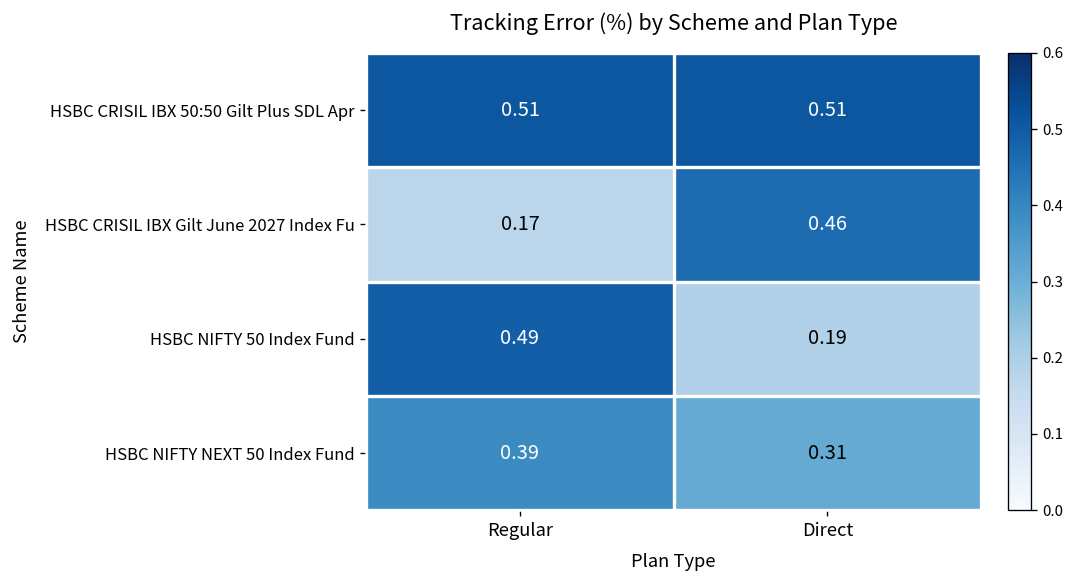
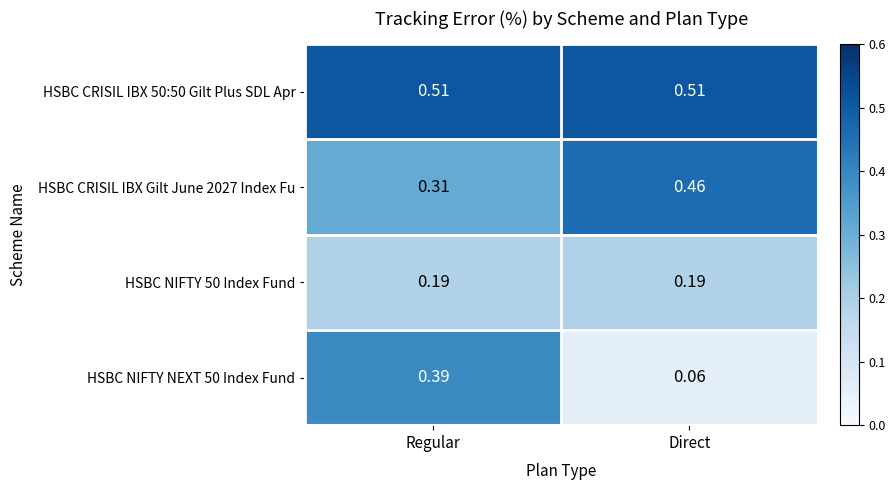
HSBC CRISIL IBX Gilt June 2027 Index Fu, Regular: 0.17 -> 0.31
HSBC NIFTY 50 Index Fund, Regular: 0.49 -> 0.19
HSBC NIFTY NEXT 50 Index Fund, Direct: 0.31 -> 0.06
